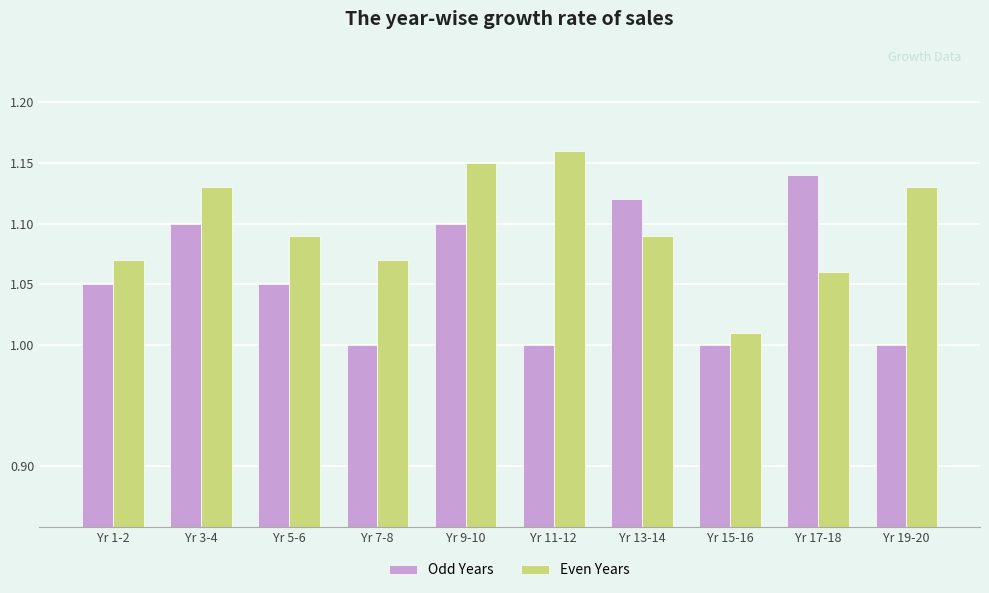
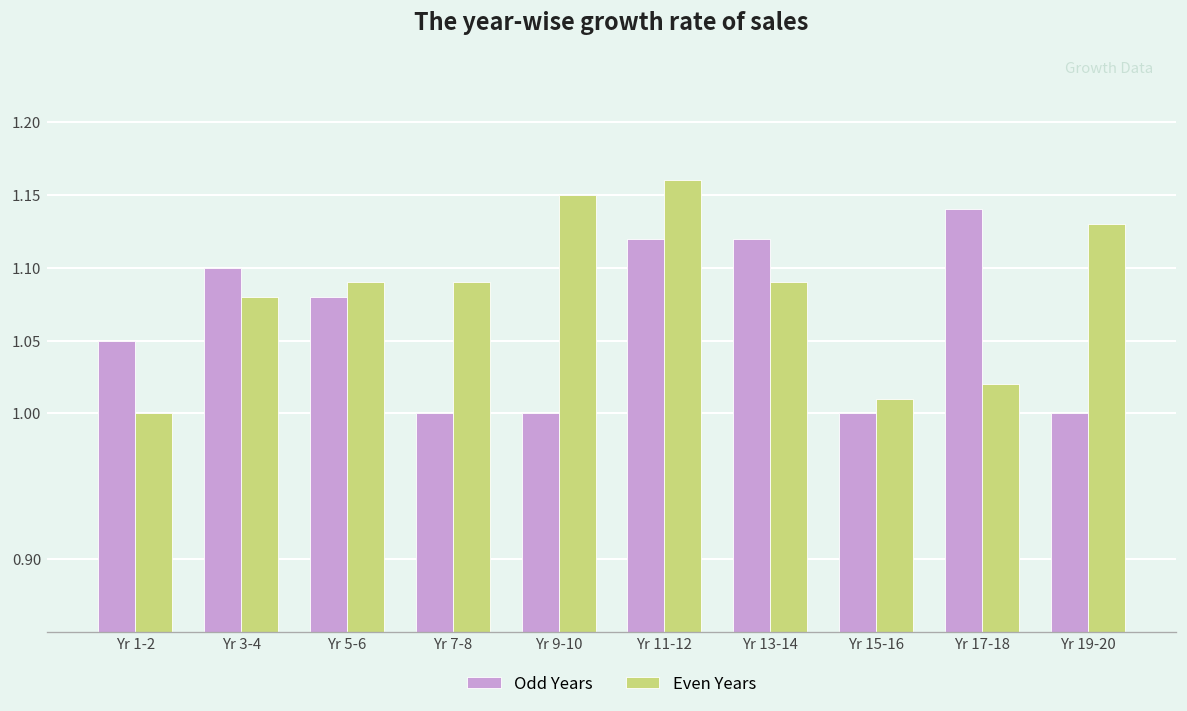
Even Years, Yr 1-2: 1.07 -> 1.00
Even Years, Yr 3-4: 1.13 -> 1.08
Odd Years, Yr 5-6: 1.05 -> 1.08
Even Years, Yr 7-8: 1.07 -> 1.09
Odd Years, Yr 9-10: 1.1 -> 1.0
Odd Years, Yr 11-12: 1.00 -> 1.12
Even Years, Yr 17-18: 1.06 -> 1.02
